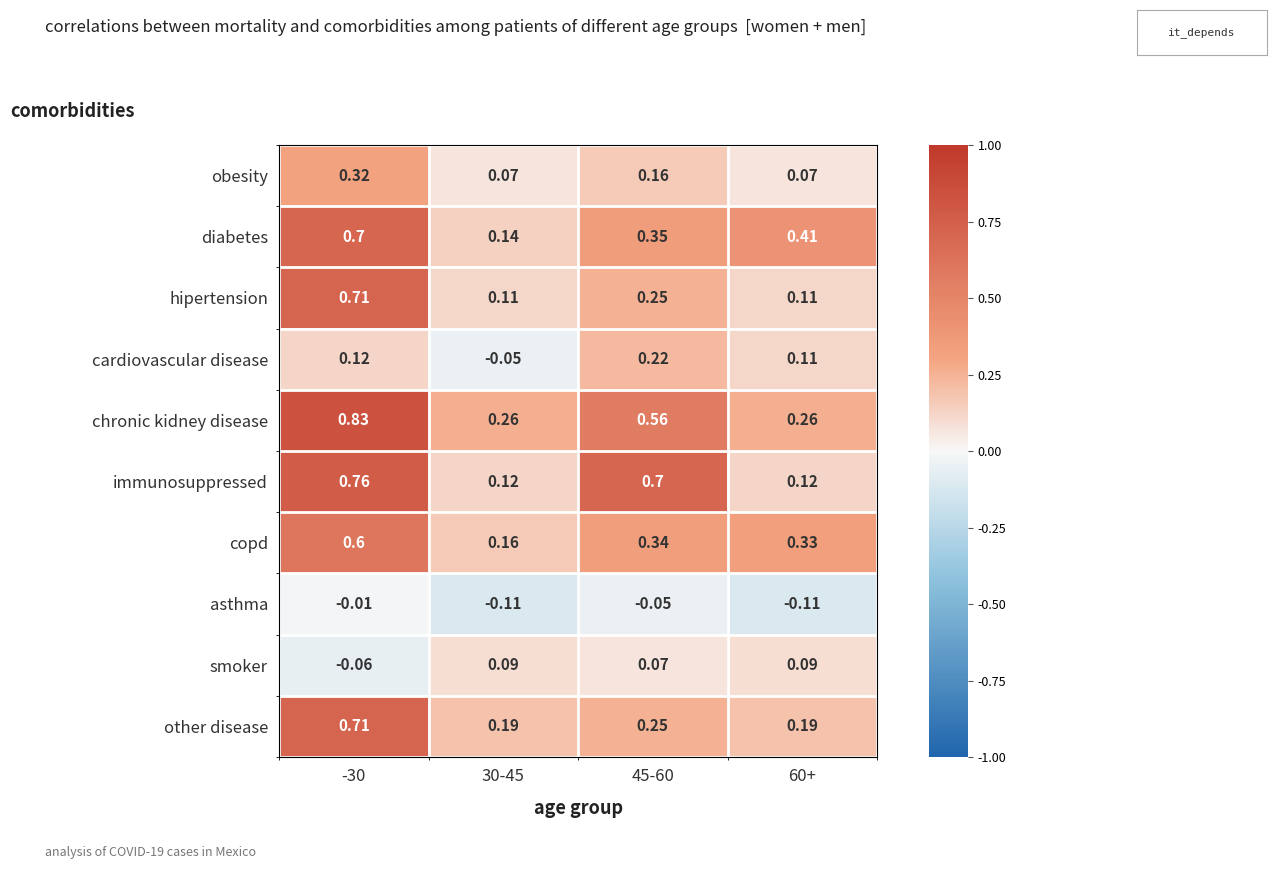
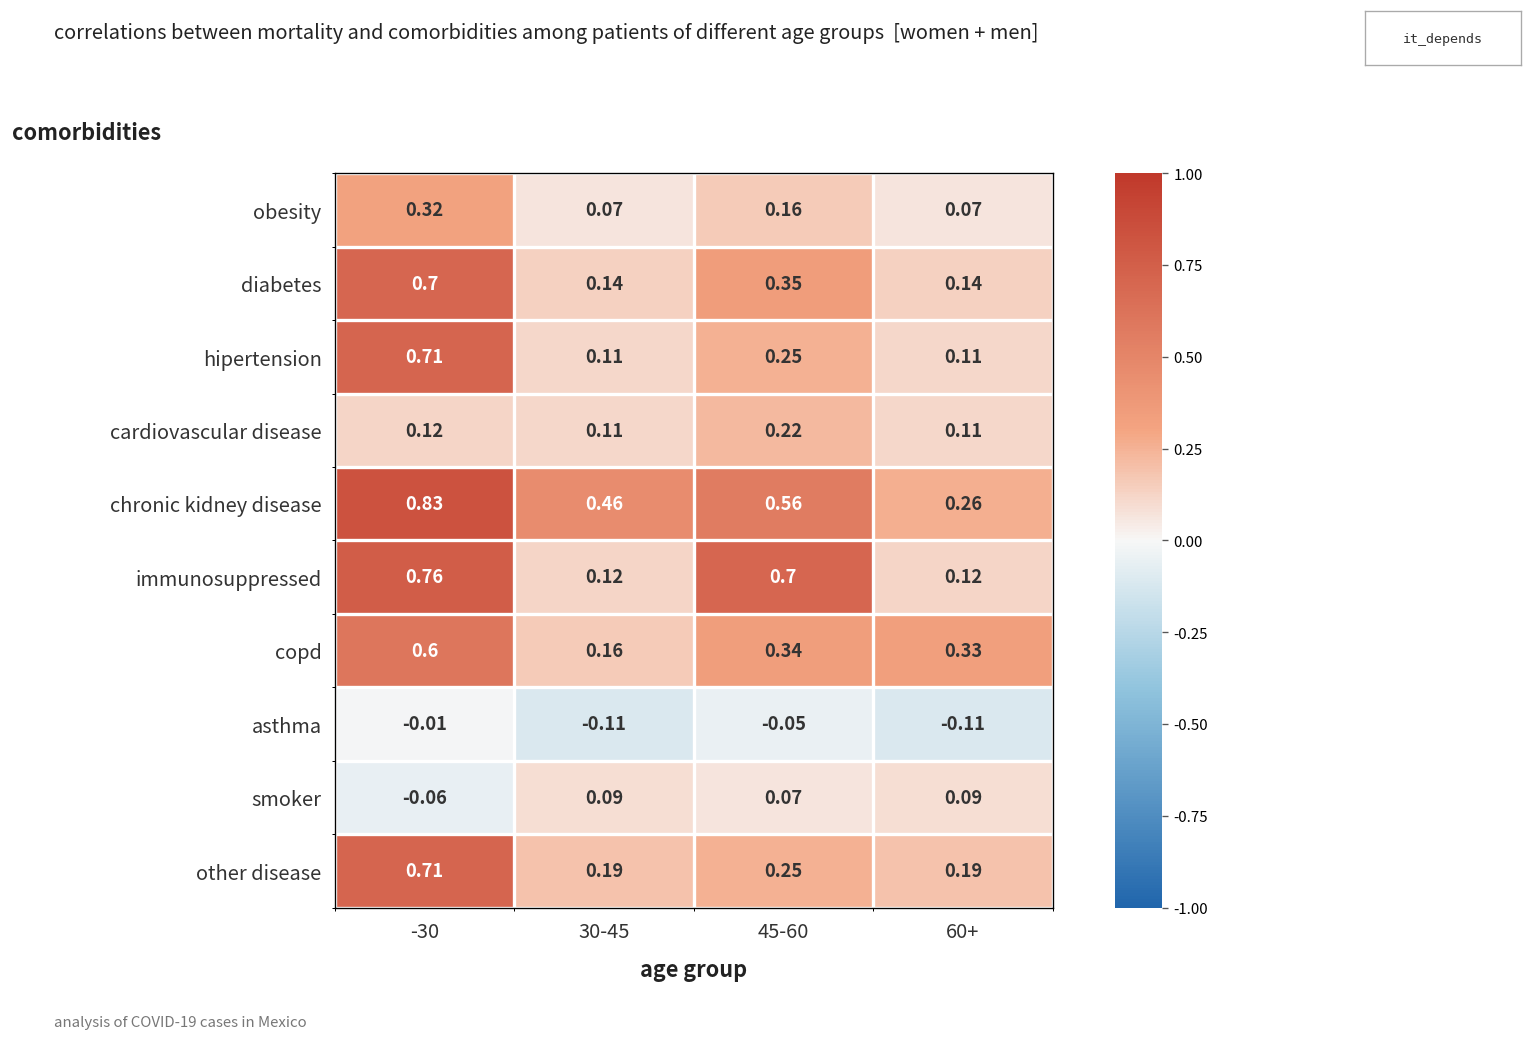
diabetes, 60+: 0.41 -> 0.14
cardiovascular disease, 30-45: -0.05 -> 0.11
chronic kidney disease, 30-45: 0.26 -> 0.46
